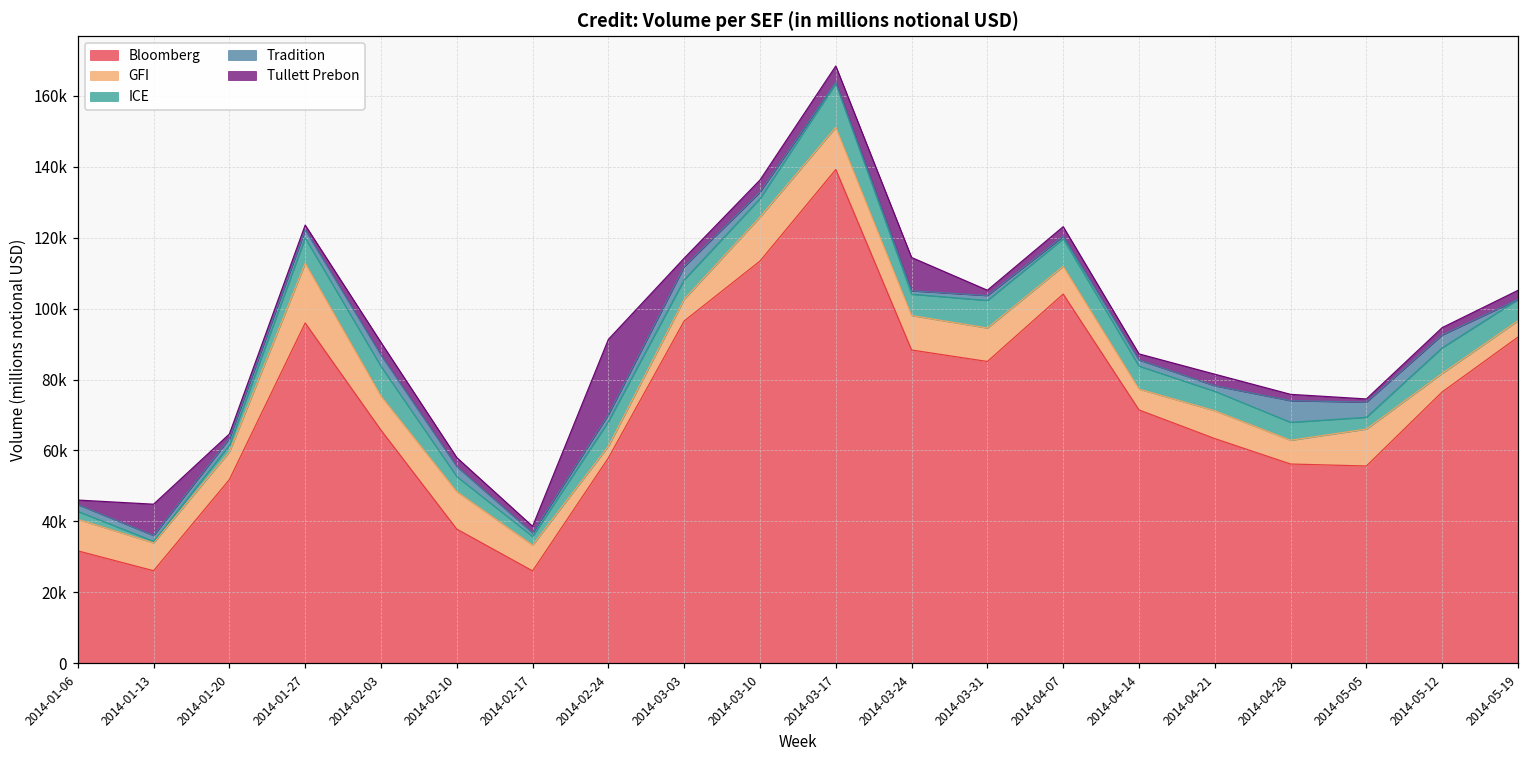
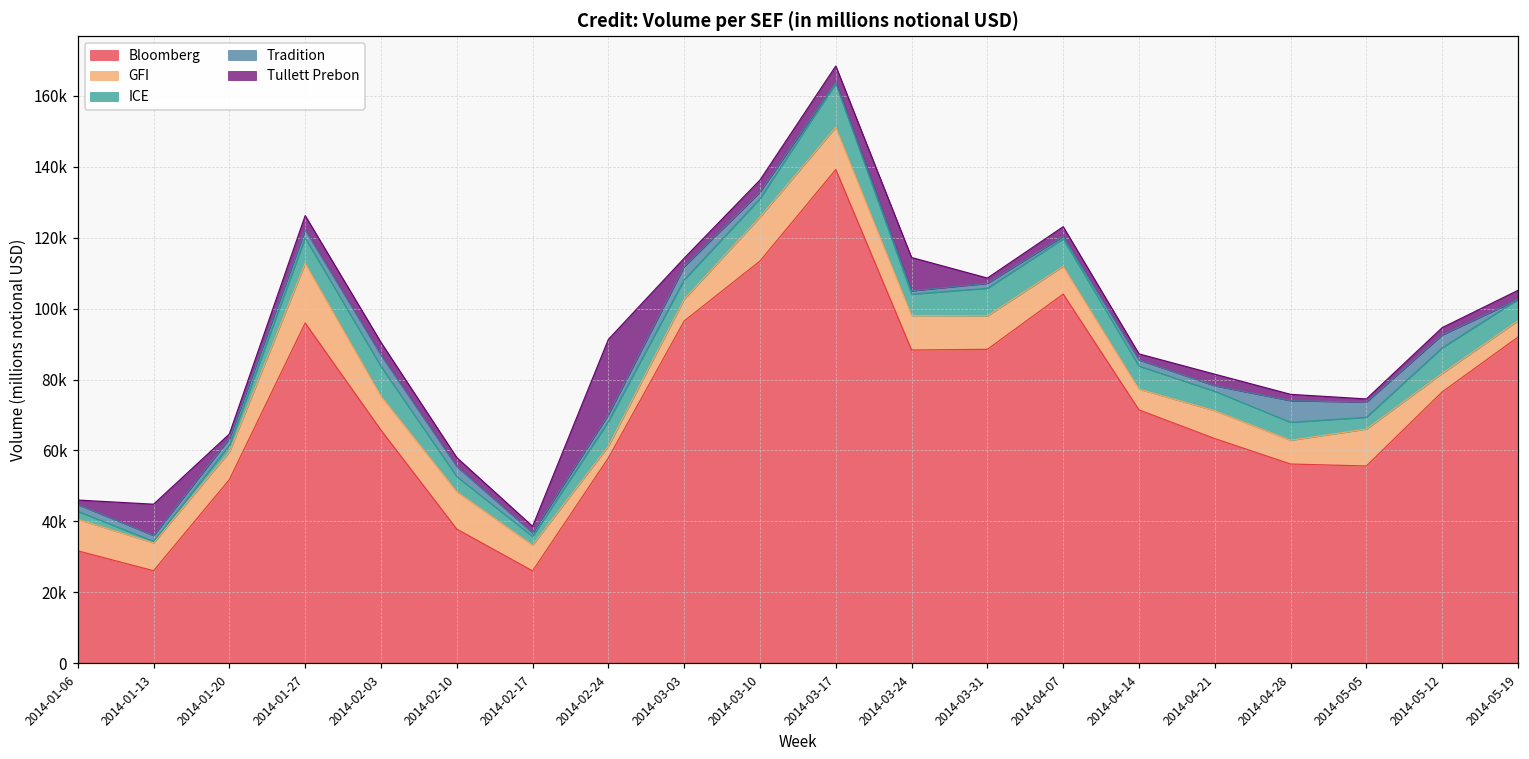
Tullett Prebon, 2014-01-27: 1000 -> 4000
Bloomberg, 2014-03-31: 85000 -> 89000
